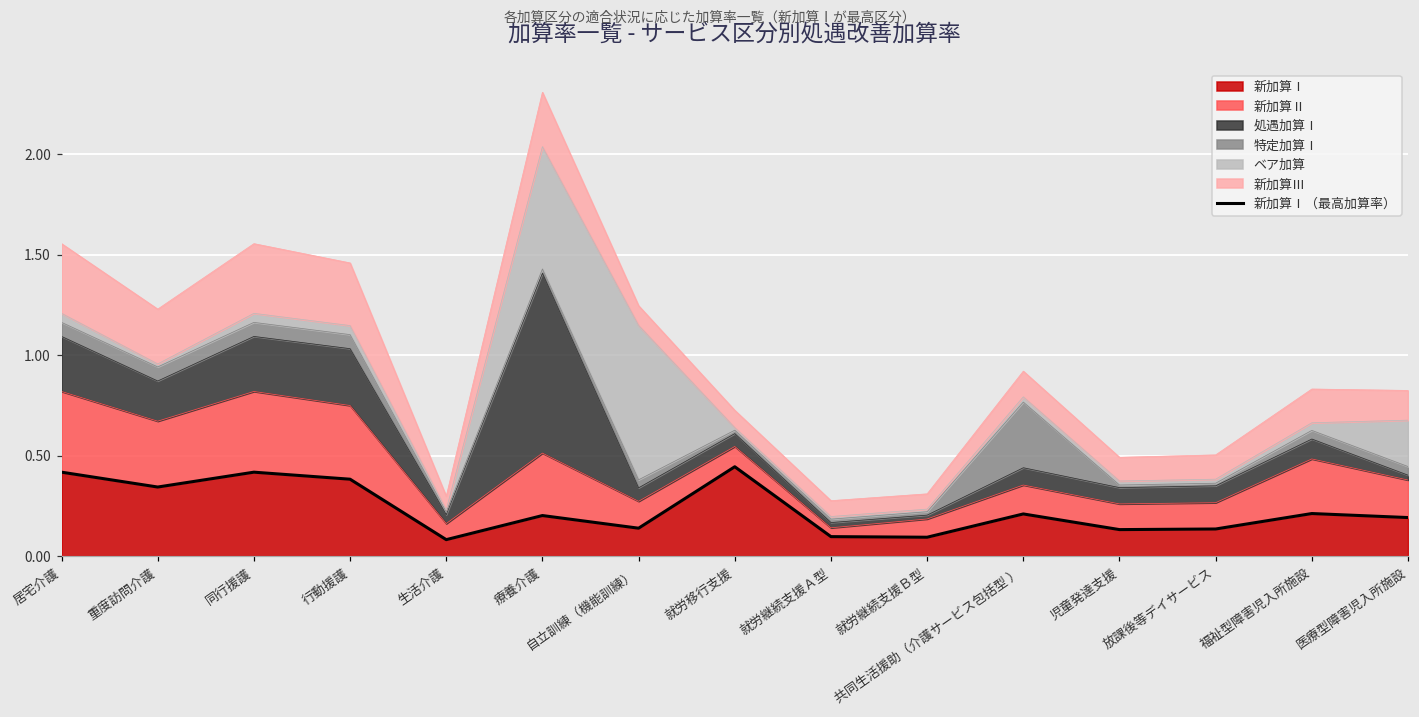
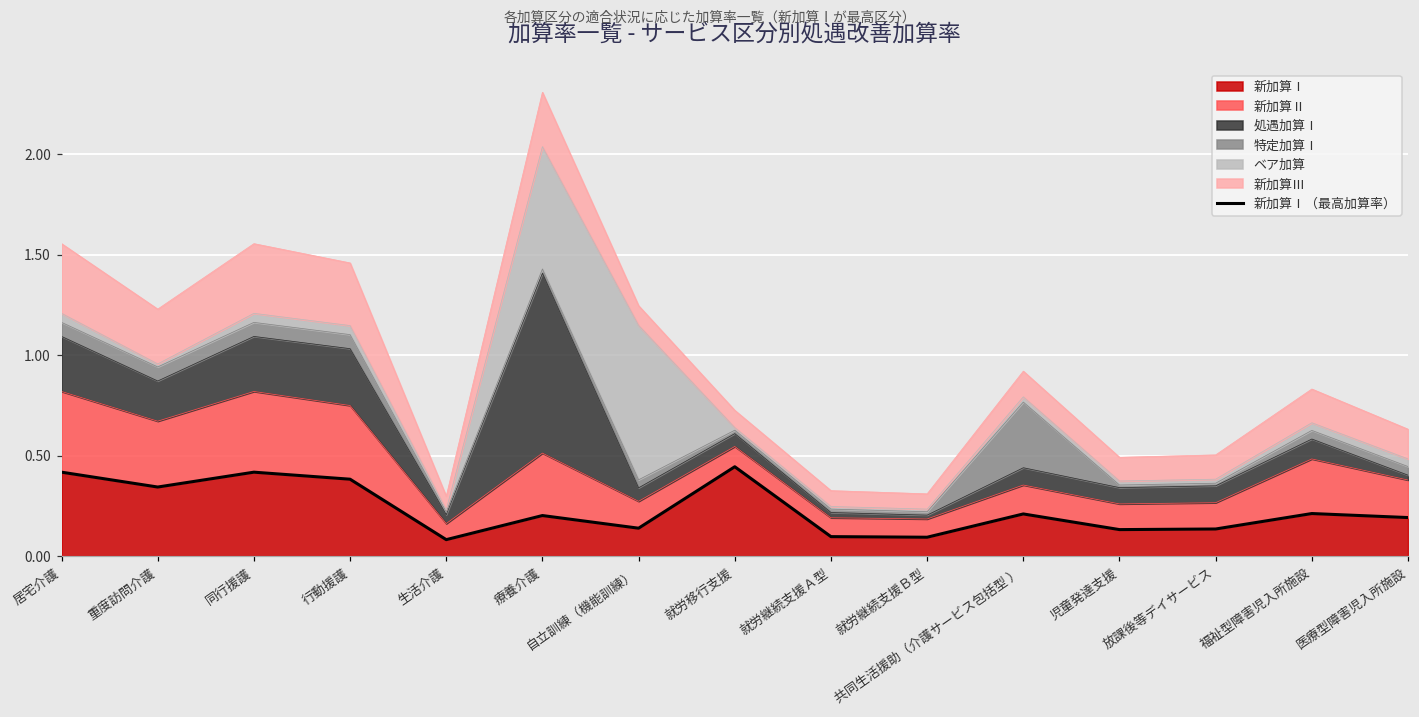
新加算Ⅱ, 就労継続支援Ａ型: 0.04 -> 0.09
ベア加算, 医療型障害児入所施設: 0.23 -> 0.04
